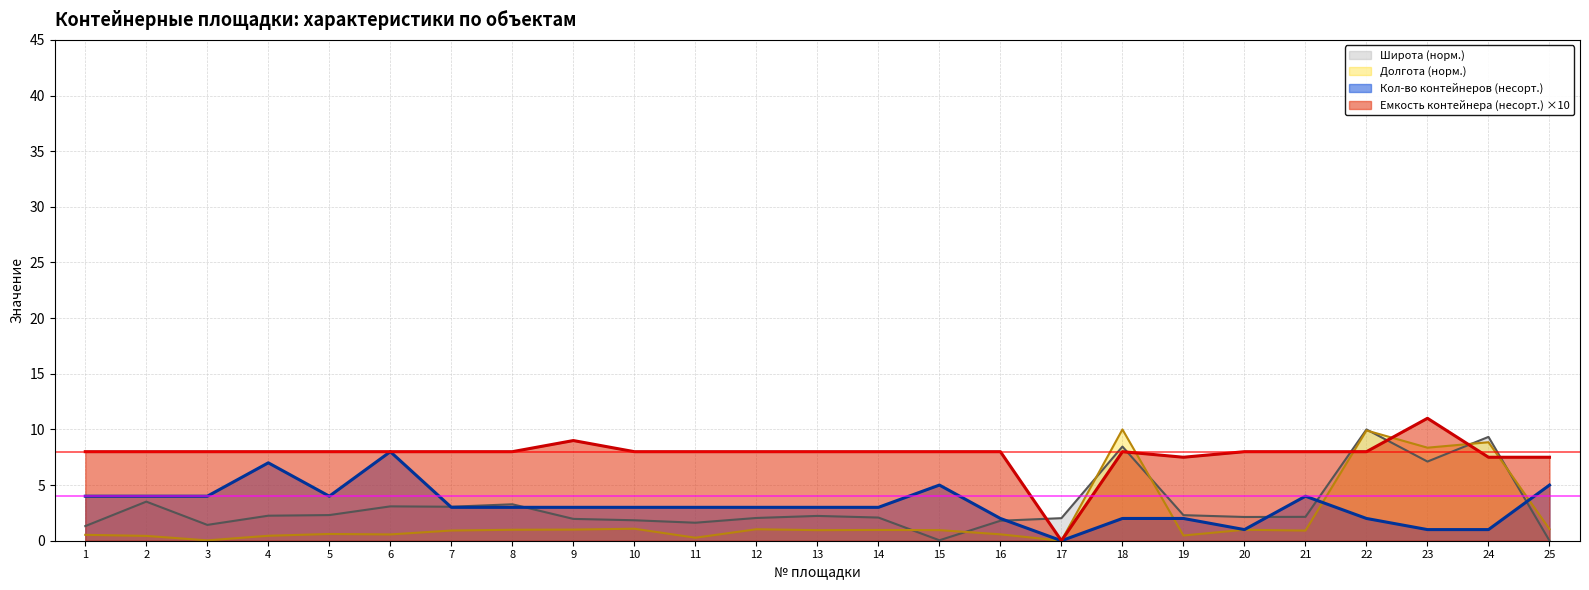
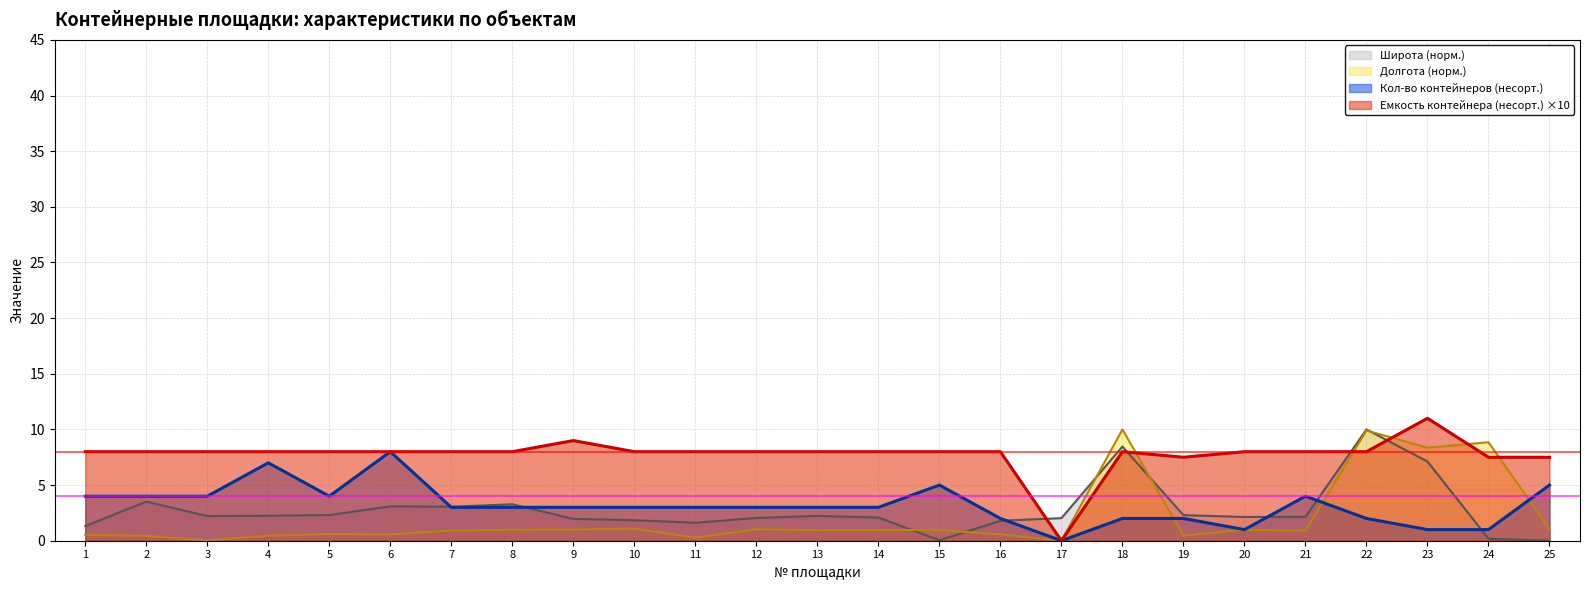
Широта (норм.), 3: 1.4 -> 2.2
Широта (норм.), 24: 9.3 -> 0.2
